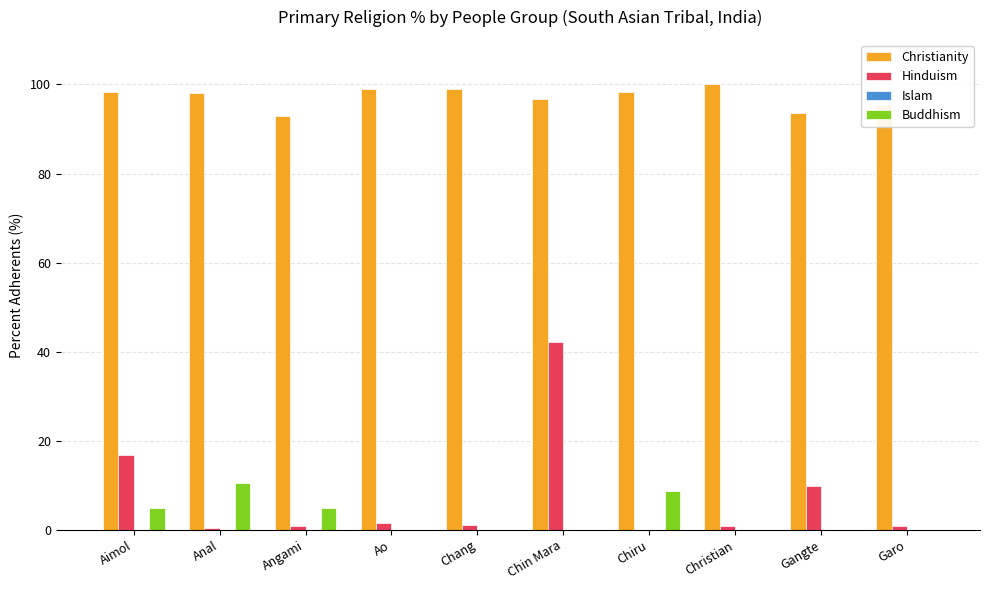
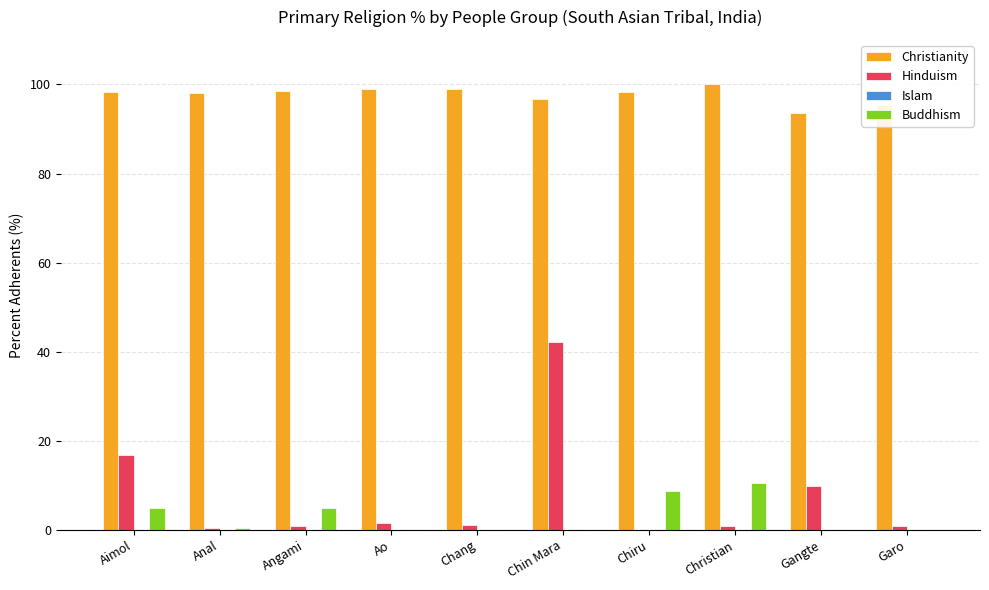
Buddhism, Anal: 10 -> 0
Christianity, Angami: 93 -> 99
Buddhism, Christian: 0 -> 11
